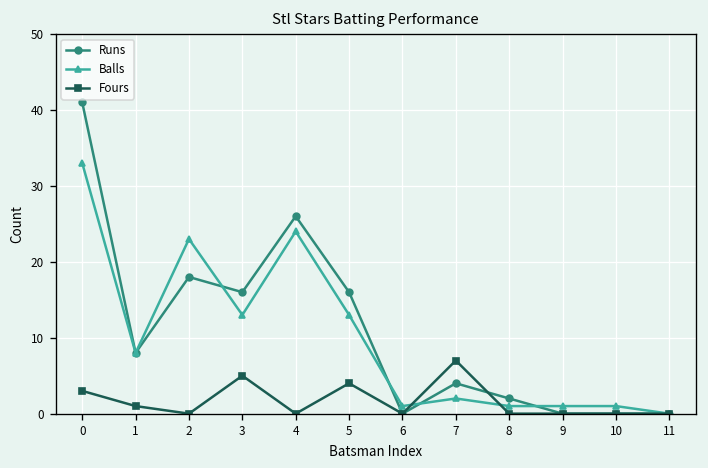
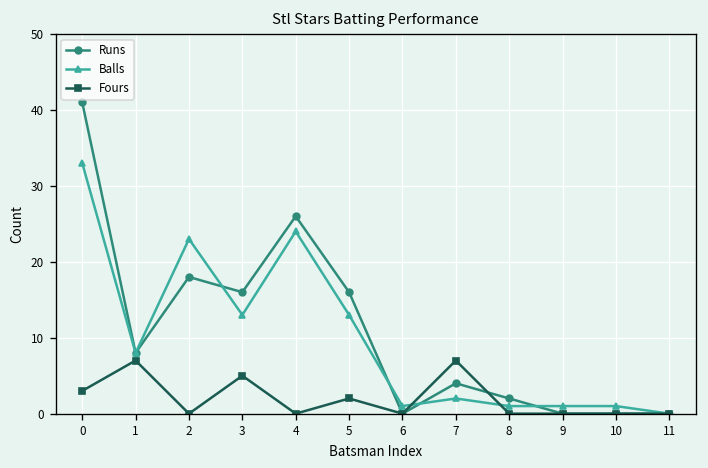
Fours, 1: 1 -> 7
Fours, 5: 4 -> 2
